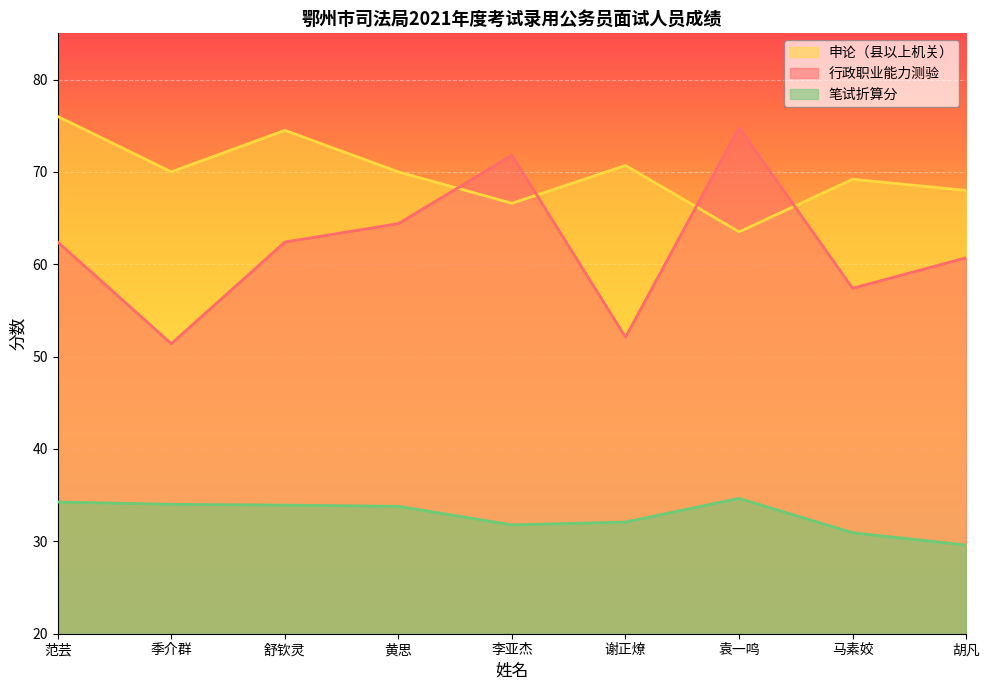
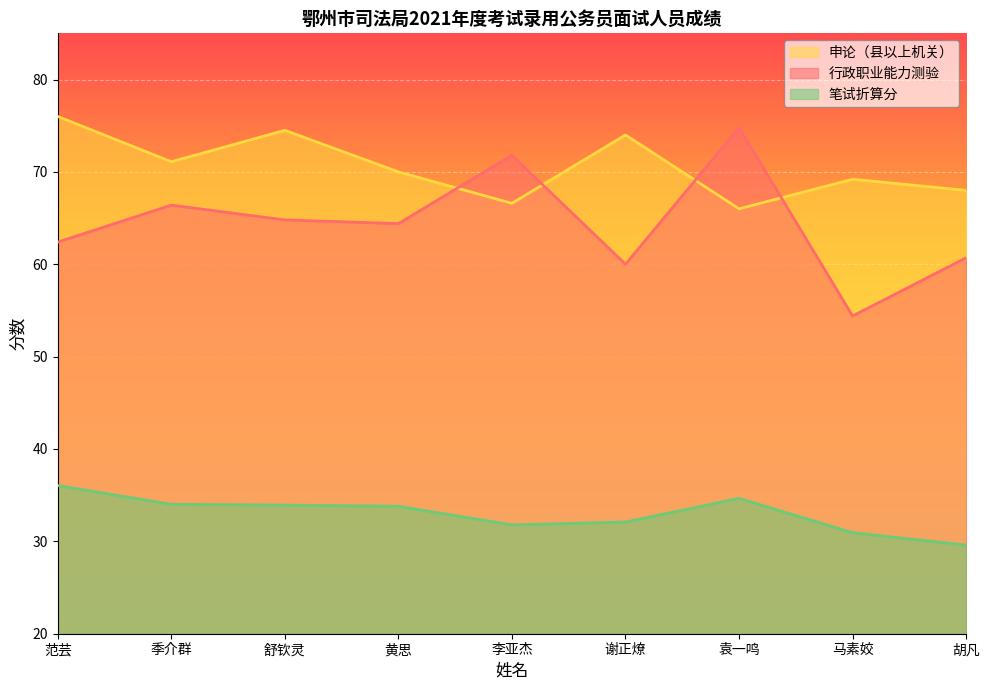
笔试折算分, 范芸: 34 -> 36
申论（县以上机关）, 季介群: 70 -> 71
行政职业能力测验, 季介群: 51 -> 66
行政职业能力测验, 舒钦灵: 62 -> 65
申论（县以上机关）, 谢正燎: 71 -> 74
行政职业能力测验, 谢正燎: 52 -> 60
申论（县以上机关）, 袁一鸣: 64 -> 66
行政职业能力测验, 马素姣: 57 -> 54
